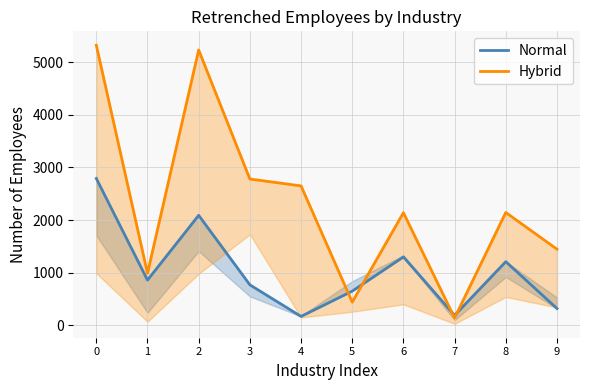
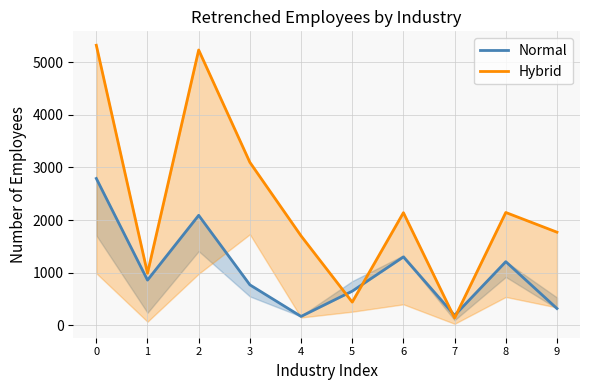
Hybrid, 3: 2800 -> 3100
Hybrid, 4: 2600 -> 1700
Hybrid, 9: 1400 -> 1800
